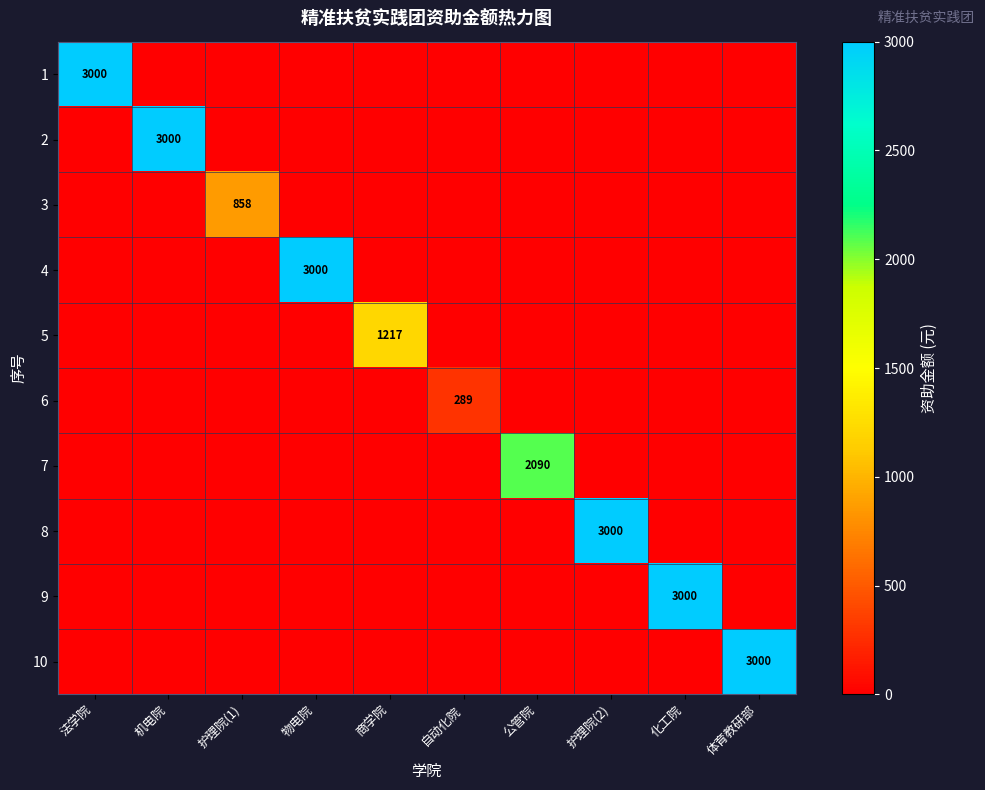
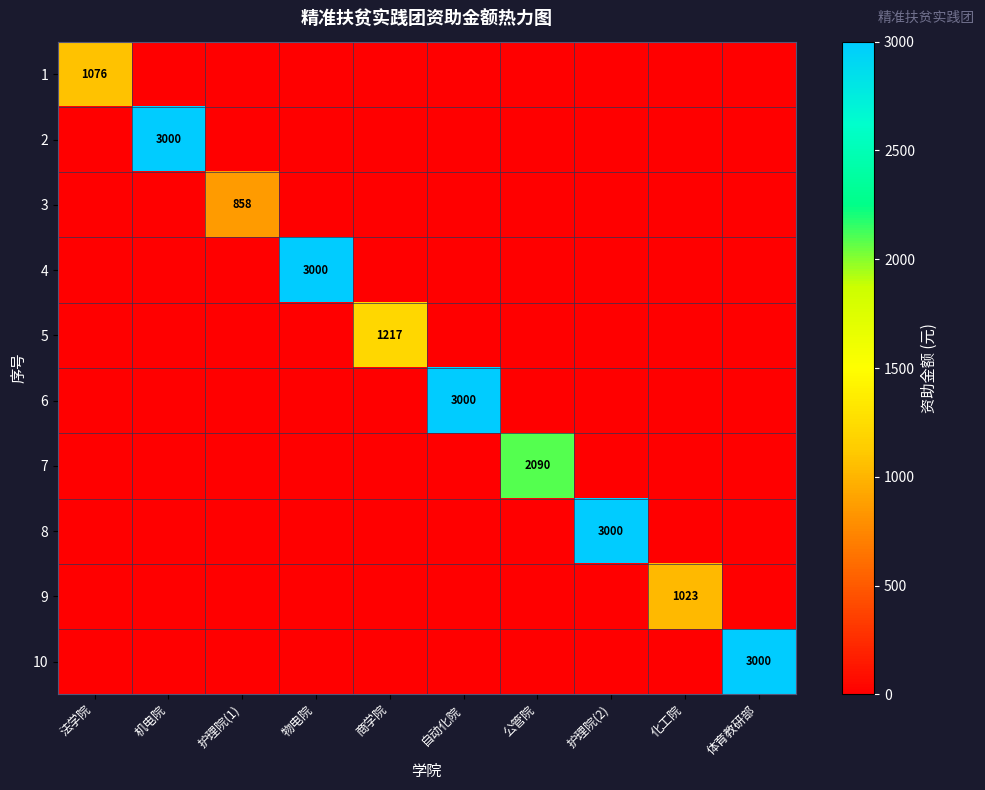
1, 法学院: 3000 -> 1076
6, 自动化院: 289 -> 3000
9, 化工院: 3000 -> 1023
